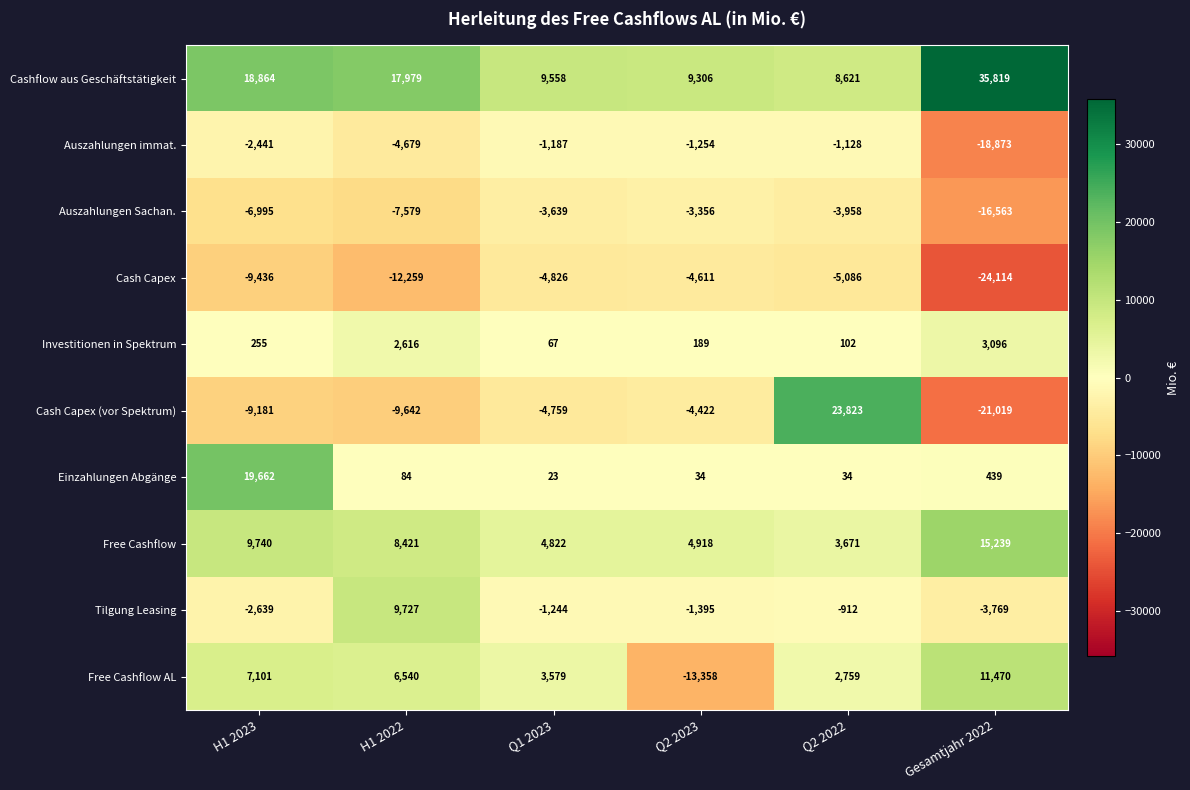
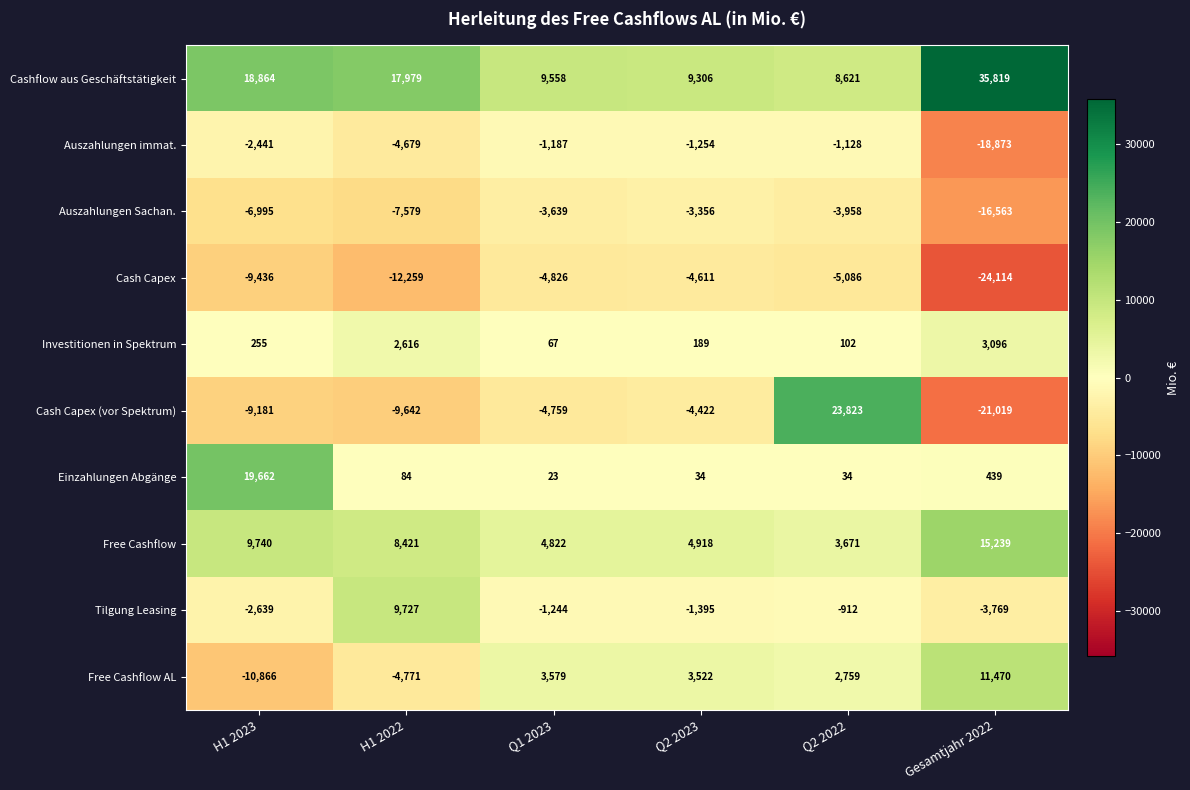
Free Cashflow AL, H1 2023: 7,101 -> -10,866
Free Cashflow AL, H1 2022: 6,540 -> -4,771
Free Cashflow AL, Q2 2023: -13,358 -> 3,522
